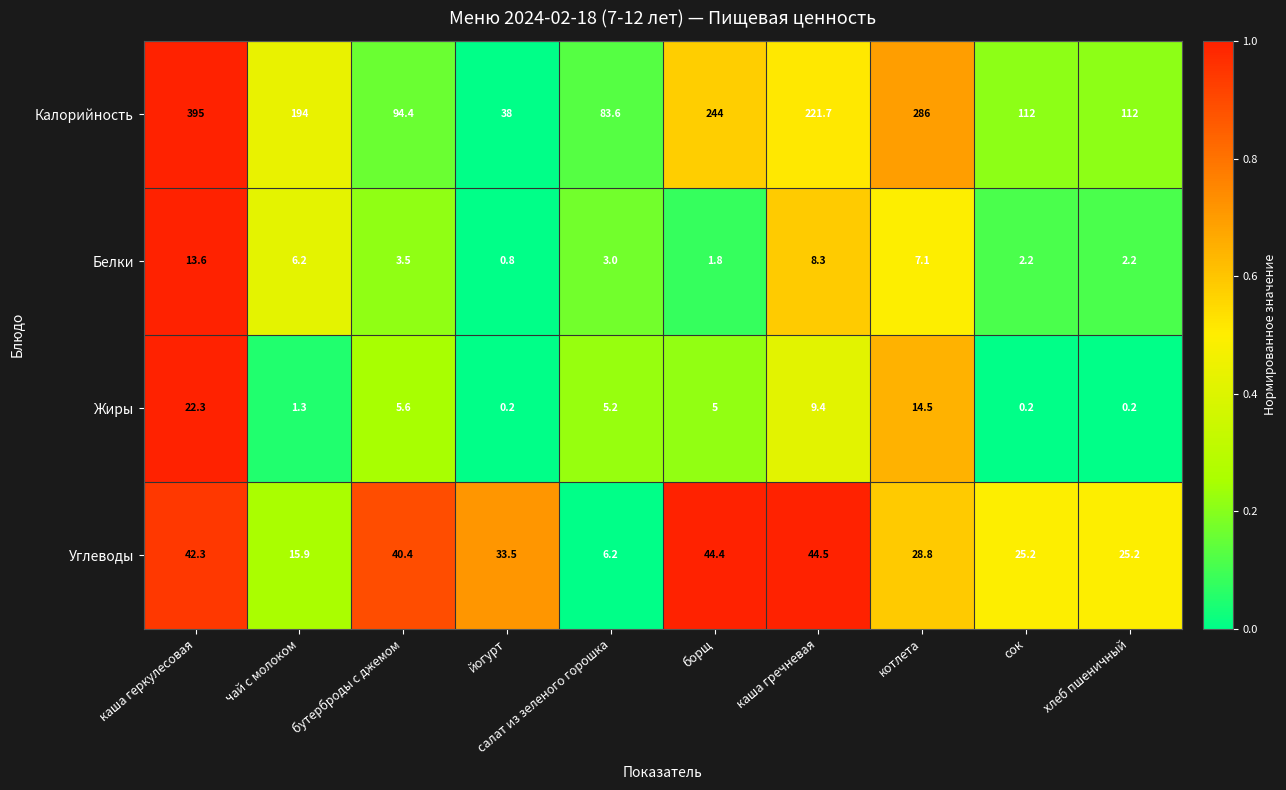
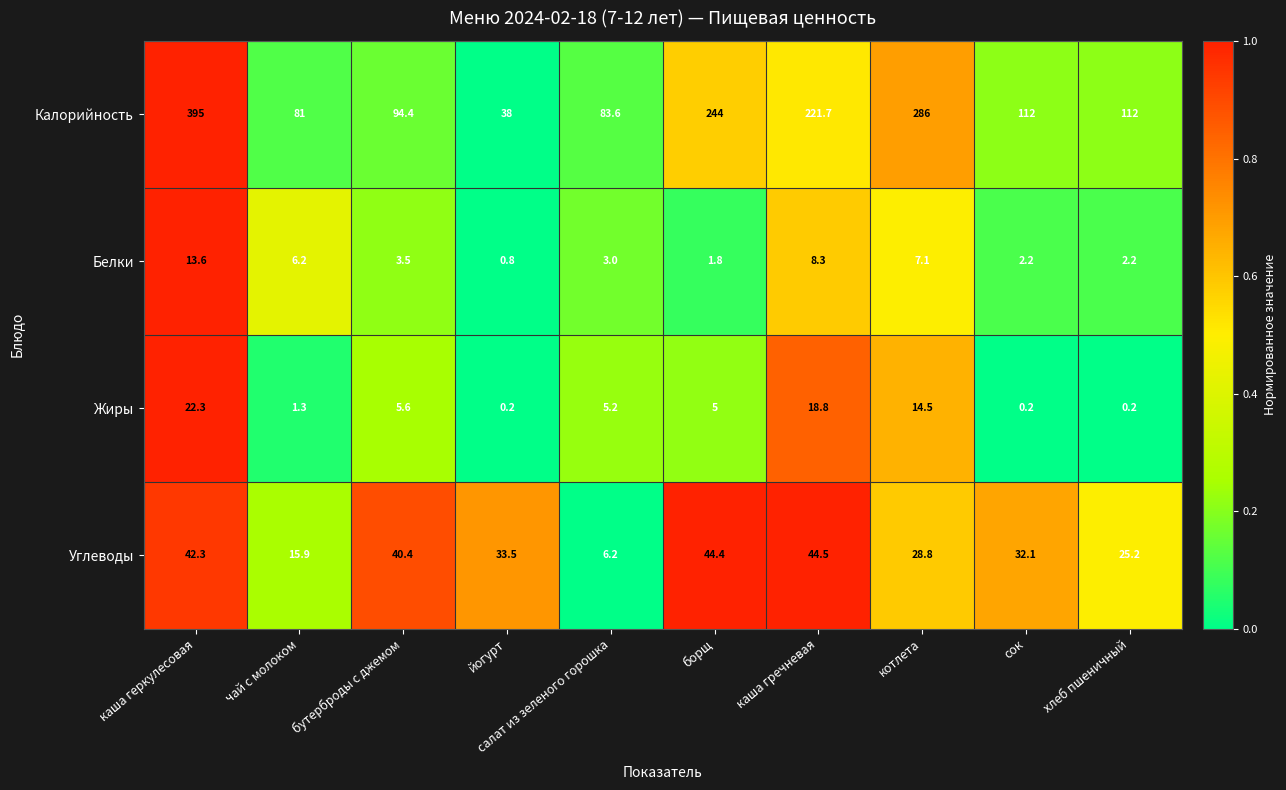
Калорийность, чай с молоком: 194 -> 81
Жиры, каша гречневая: 9.4 -> 18.8
Углеводы, сок: 25.2 -> 32.1
